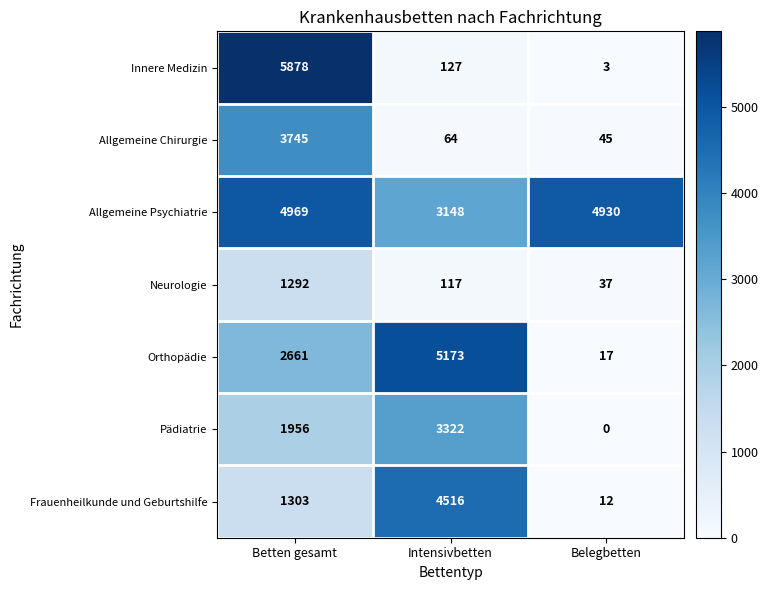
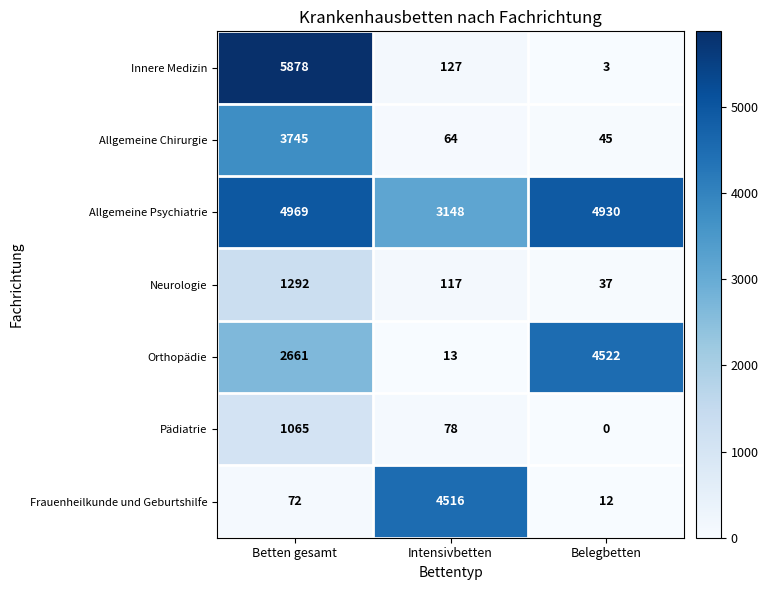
Orthopädie, Intensivbetten: 5173 -> 13
Orthopädie, Belegbetten: 17 -> 4522
Pädiatrie, Betten gesamt: 1956 -> 1065
Pädiatrie, Intensivbetten: 3322 -> 78
Frauenheilkunde und Geburtshilfe, Betten gesamt: 1303 -> 72
